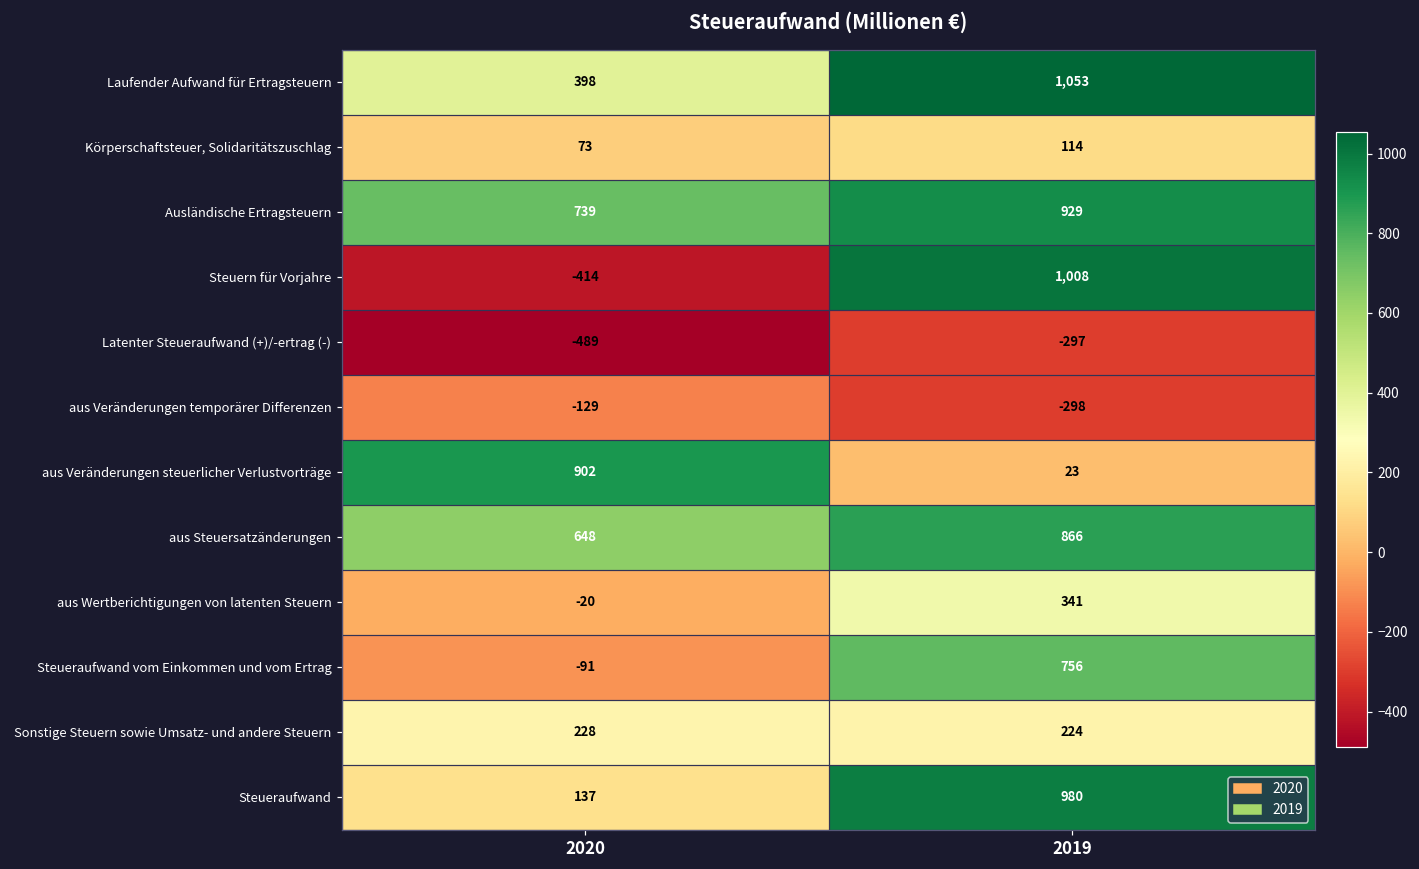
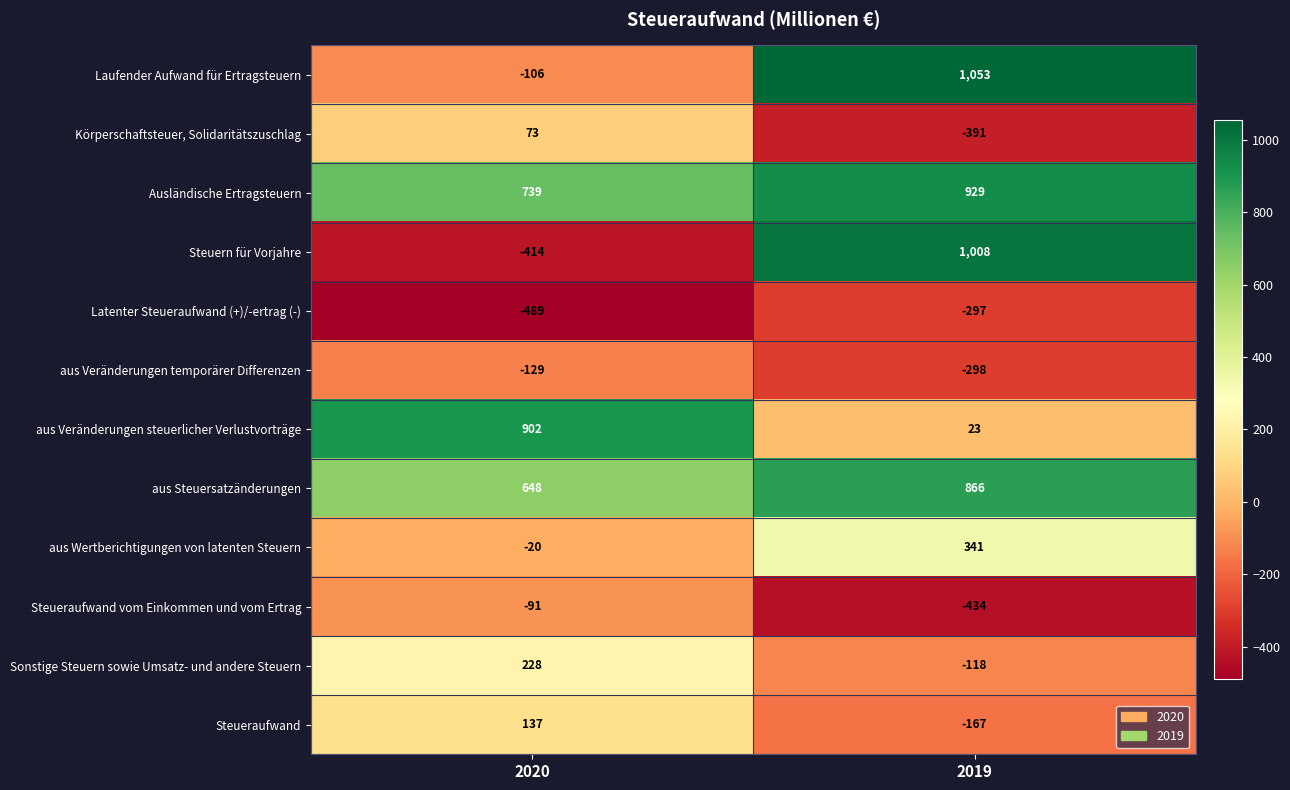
Laufender Aufwand für Ertragsteuern, 2020: 398 -> -106
Körperschaftsteuer, Solidaritätszuschlag, 2019: 114 -> -391
Steueraufwand vom Einkommen und vom Ertrag, 2019: 756 -> -434
Sonstige Steuern sowie Umsatz- und andere Steuern, 2019: 224 -> -118
Steueraufwand, 2019: 980 -> -167
